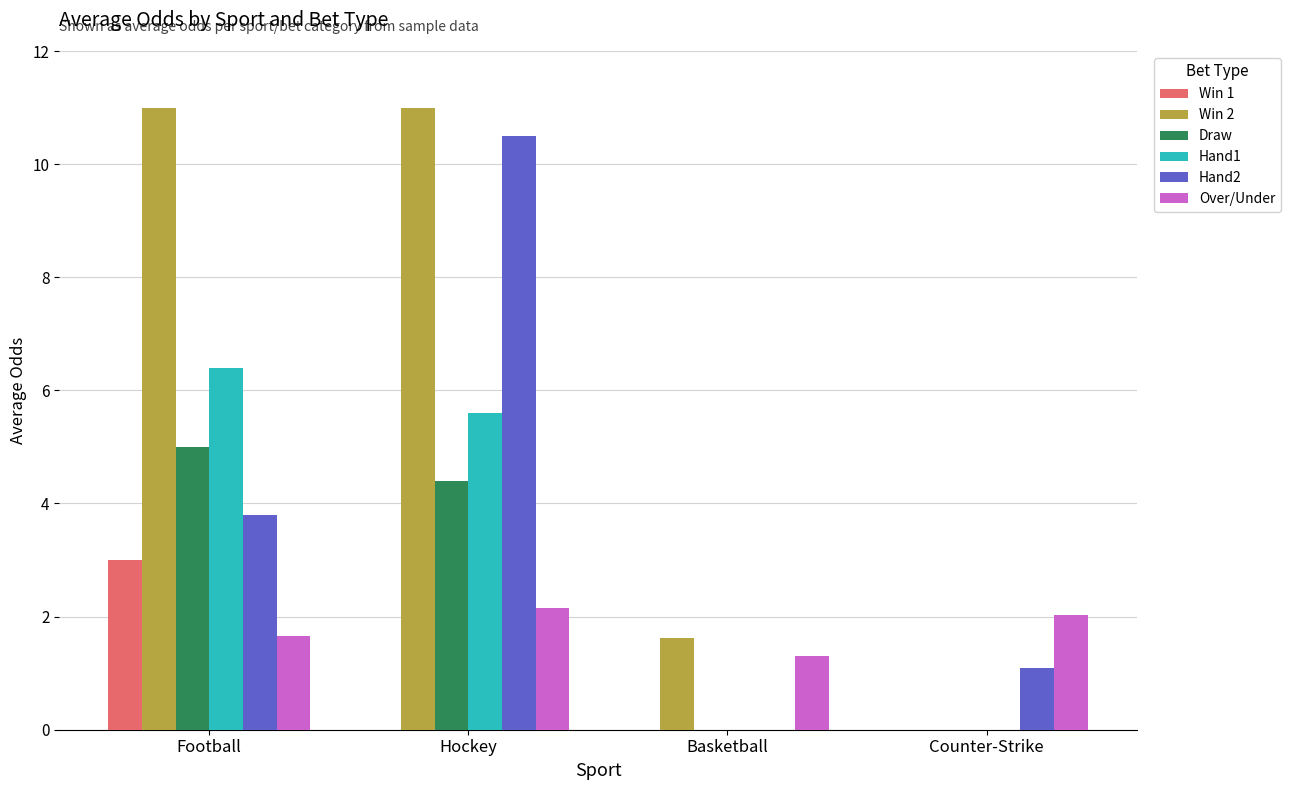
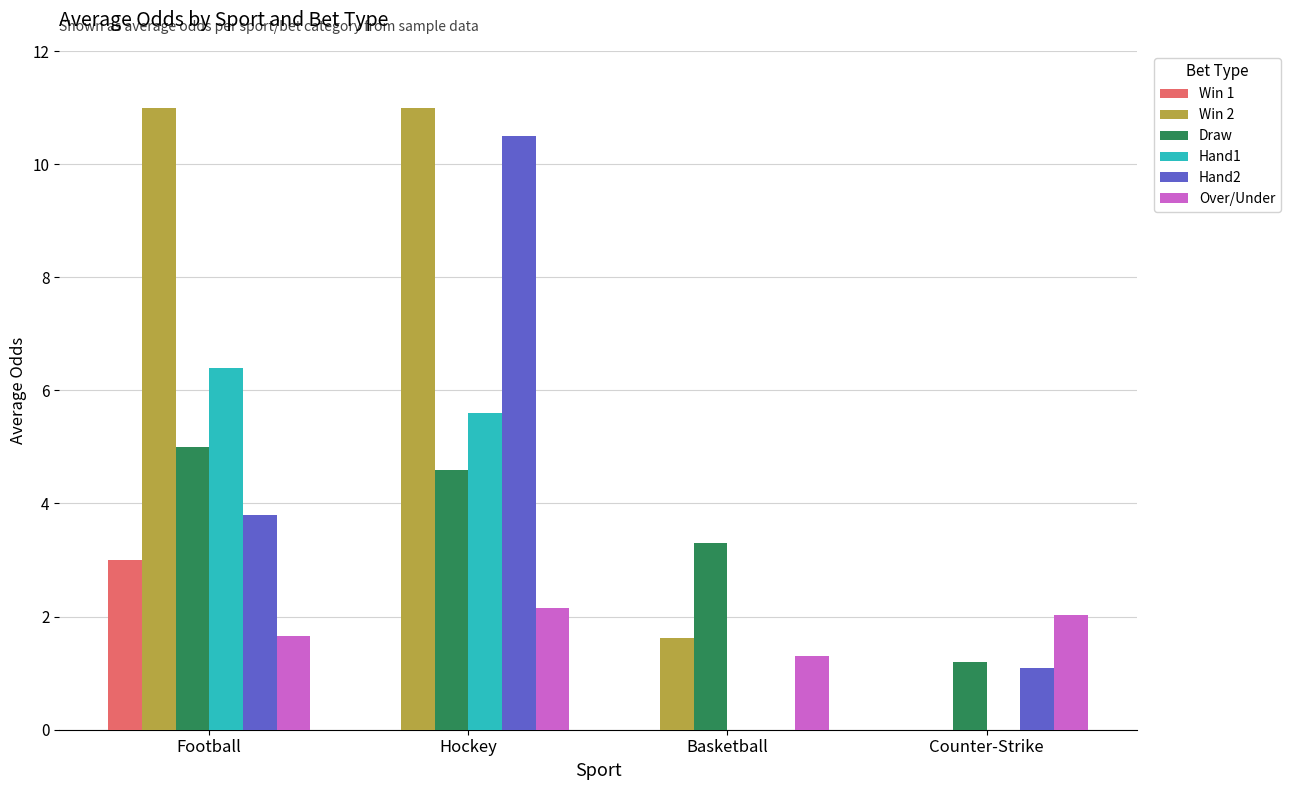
Draw, Hockey: 4.4 -> 4.6
Draw, Basketball: 0.0 -> 3.3
Draw, Counter-Strike: 0.0 -> 1.2
